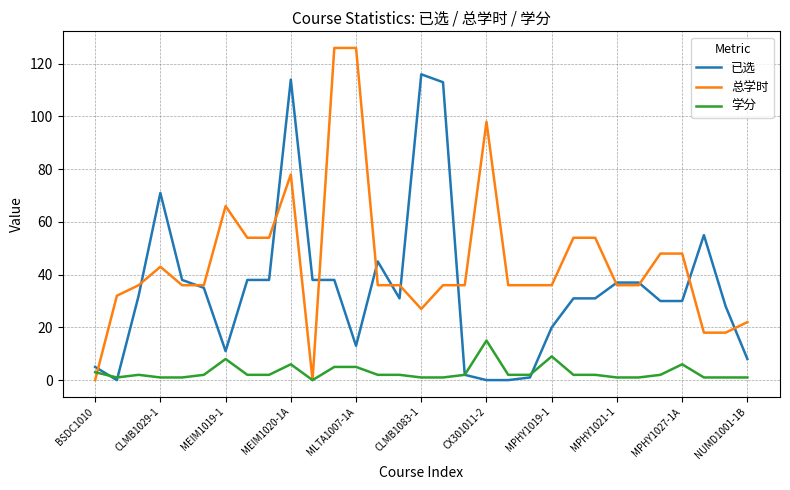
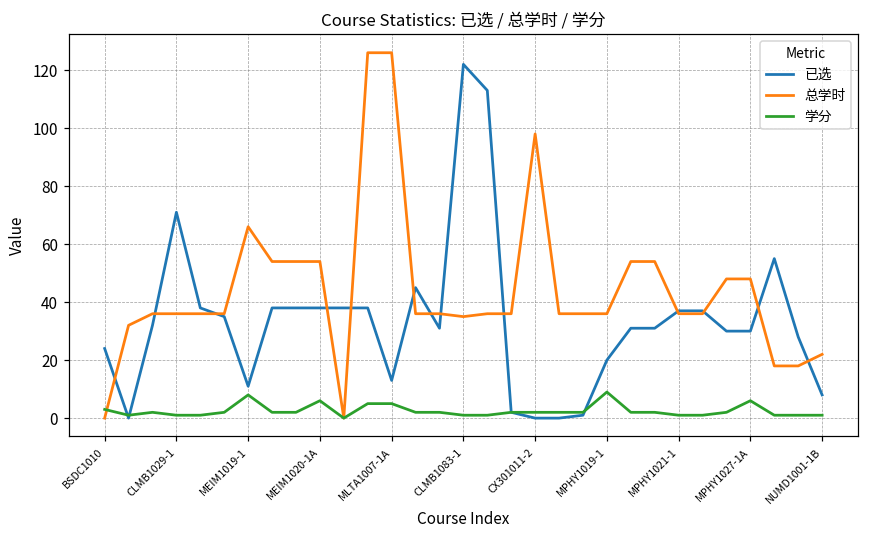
已选, BSDC1010: 5 -> 24
总学时, CLMB1029-1: 43 -> 36
已选, MEIM1020-1A: 114 -> 38
总学时, MEIM1020-1A: 78 -> 54
已选, CLMB1083-1: 116 -> 122
总学时, CLMB1083-1: 27 -> 35
学分, CX301011-2: 15 -> 2
